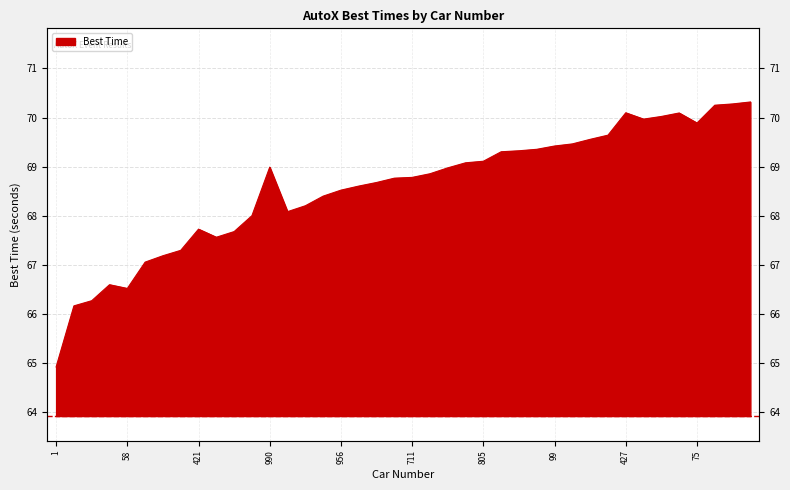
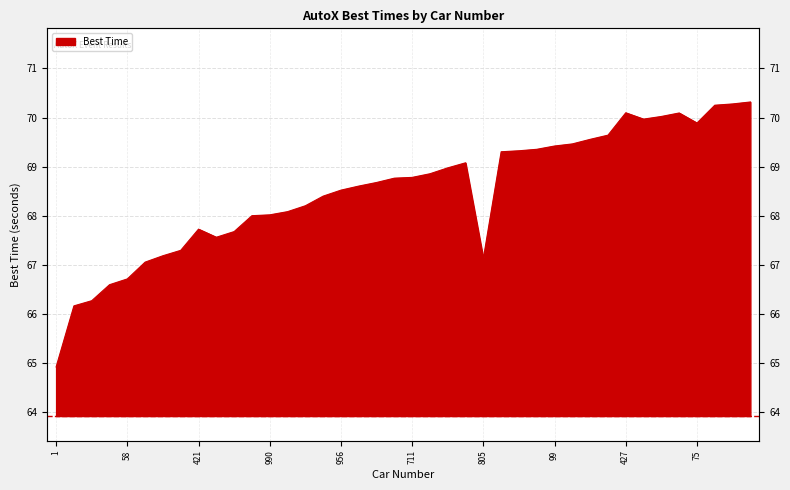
58: 66.5 -> 66.7
990: 69.0 -> 68.0
805: 69.1 -> 67.1
